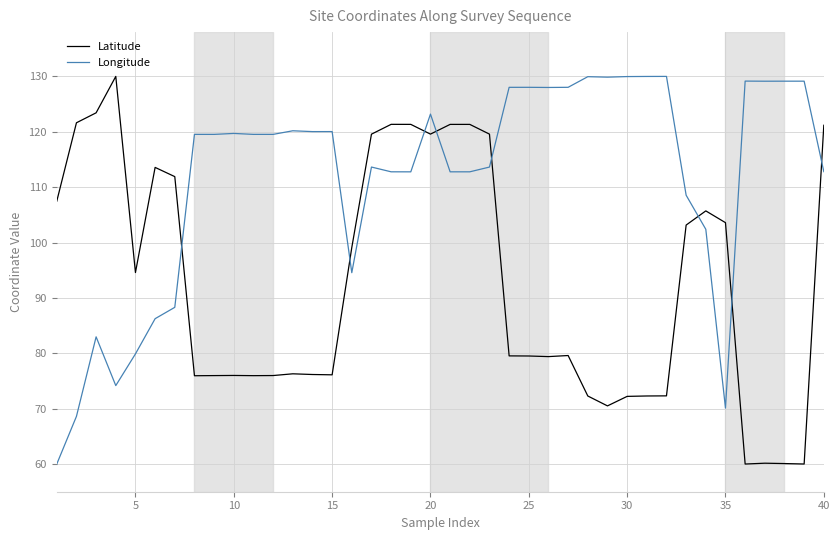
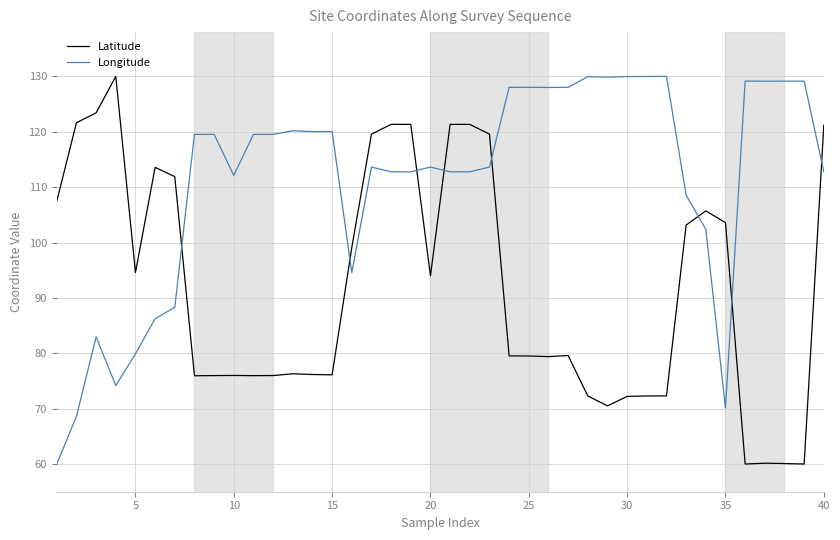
Longitude, 10: 120 -> 112
Latitude, 20: 120 -> 94
Longitude, 20: 123 -> 114
